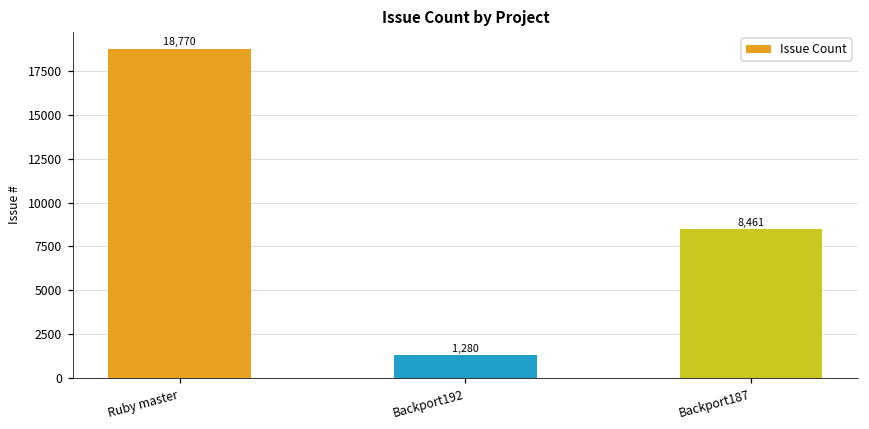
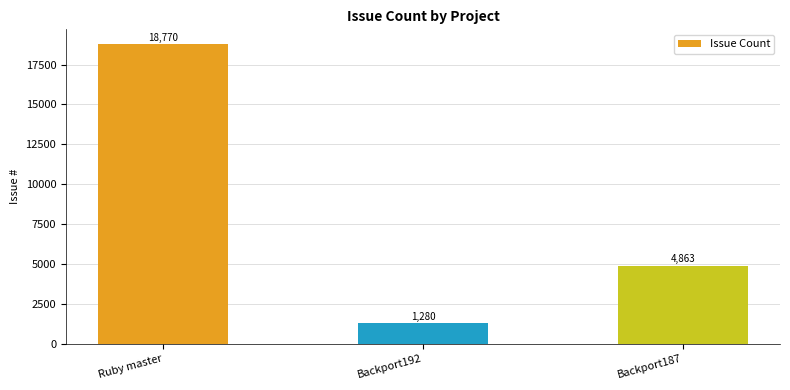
Backport187: 8,461 -> 4,863
